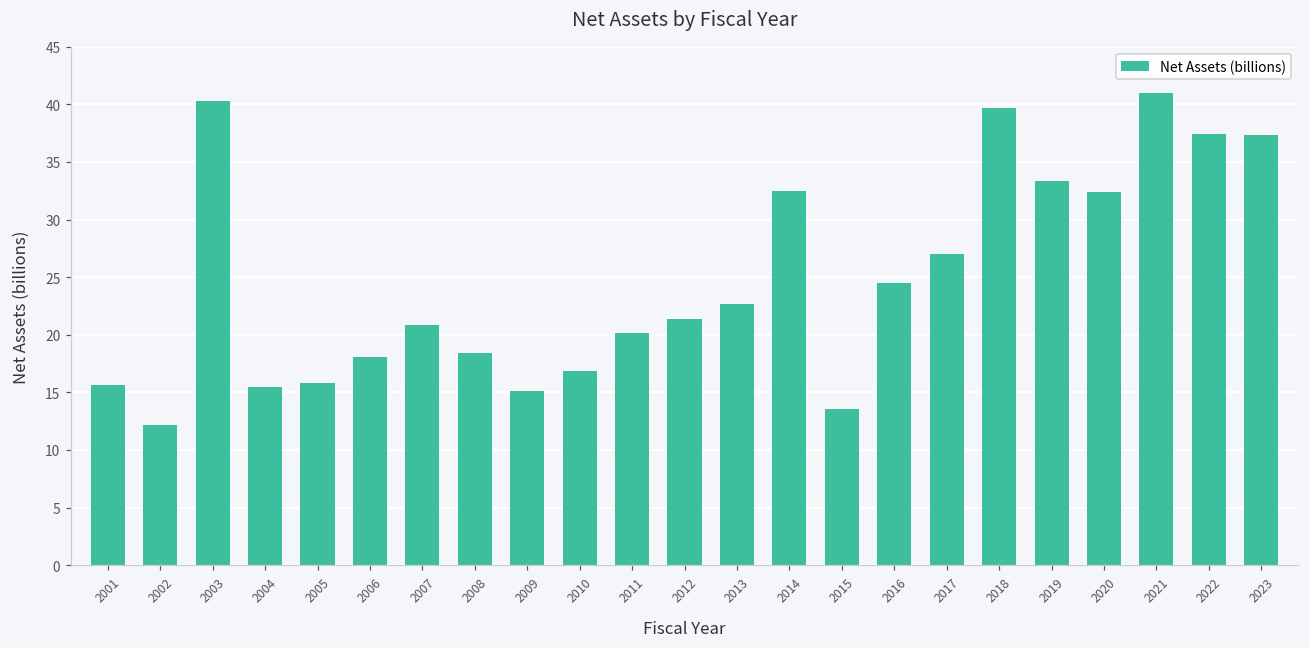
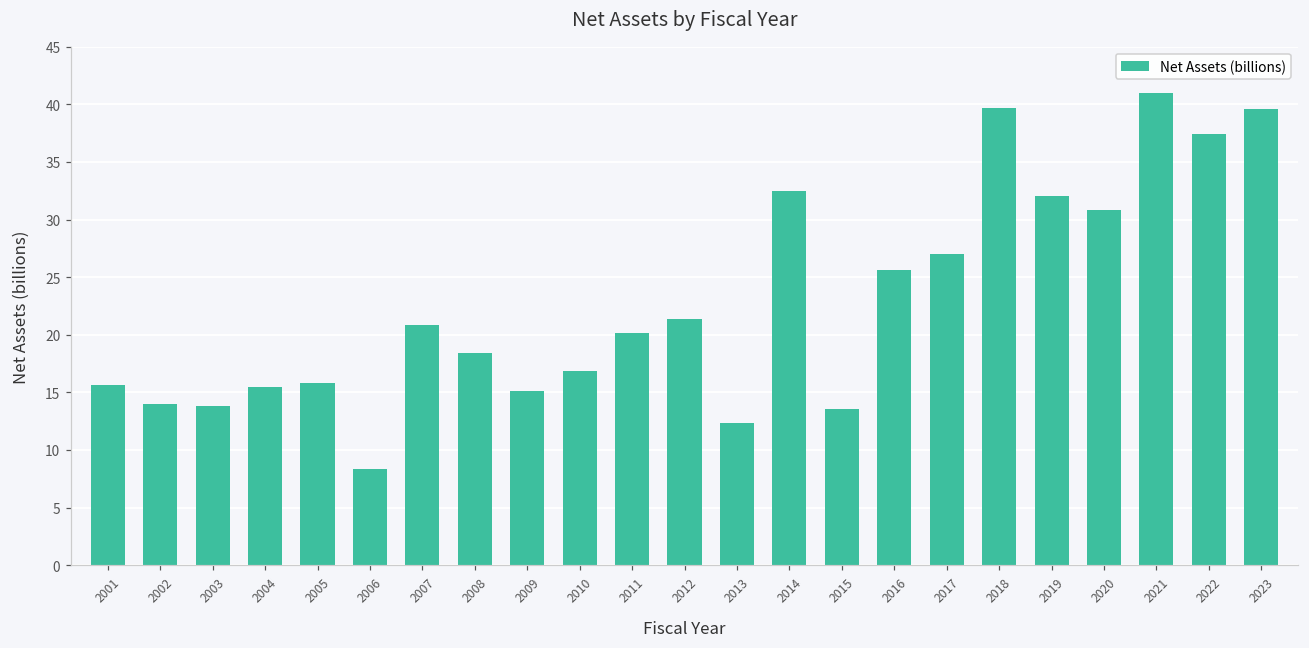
2002: 12.2 -> 14.0
2003: 40.3 -> 13.8
2006: 18.0 -> 8.4
2013: 22.7 -> 12.4
2016: 24.5 -> 25.6
2019: 33.3 -> 32.0
2020: 32.4 -> 30.8
2023: 37.4 -> 39.6
